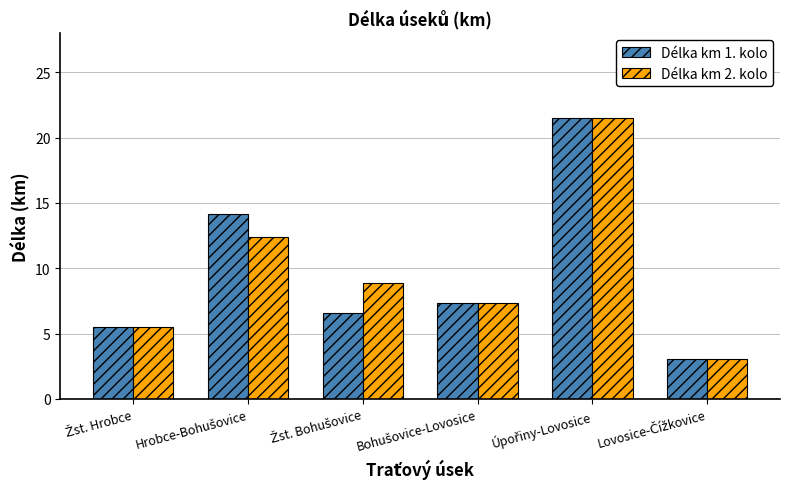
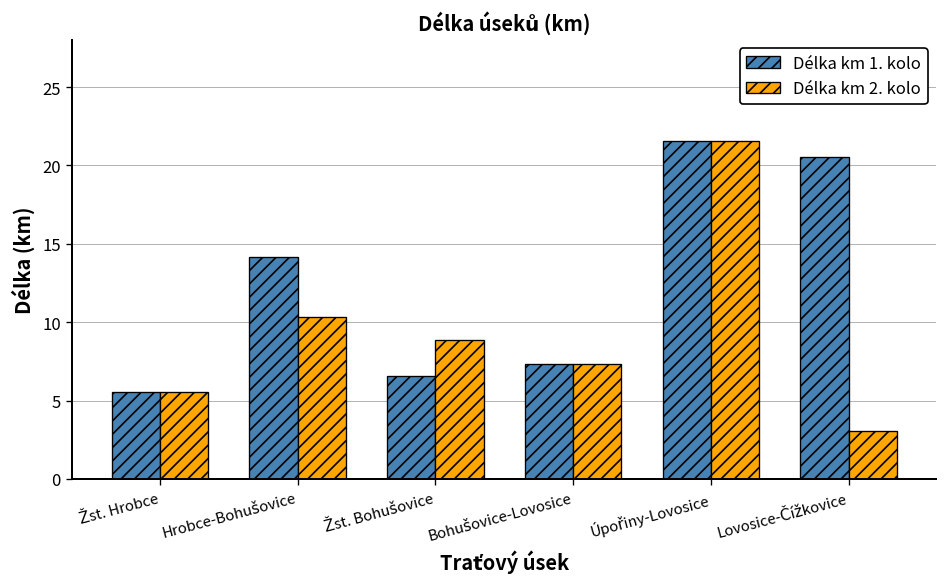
Délka km 2. kolo, Hrobce-Bohušovice: 12.4 -> 10.3
Délka km 1. kolo, Lovosice-Čížkovice: 3.1 -> 20.6
